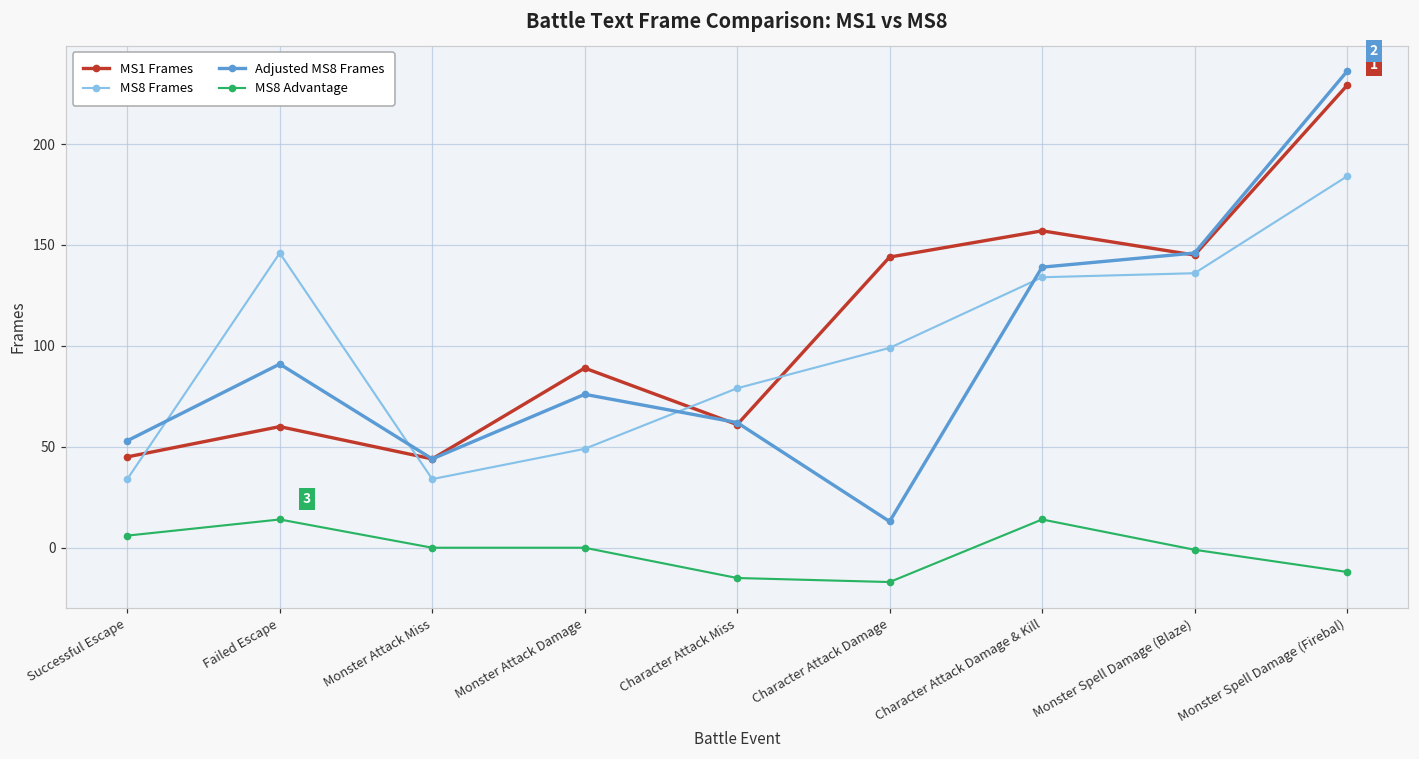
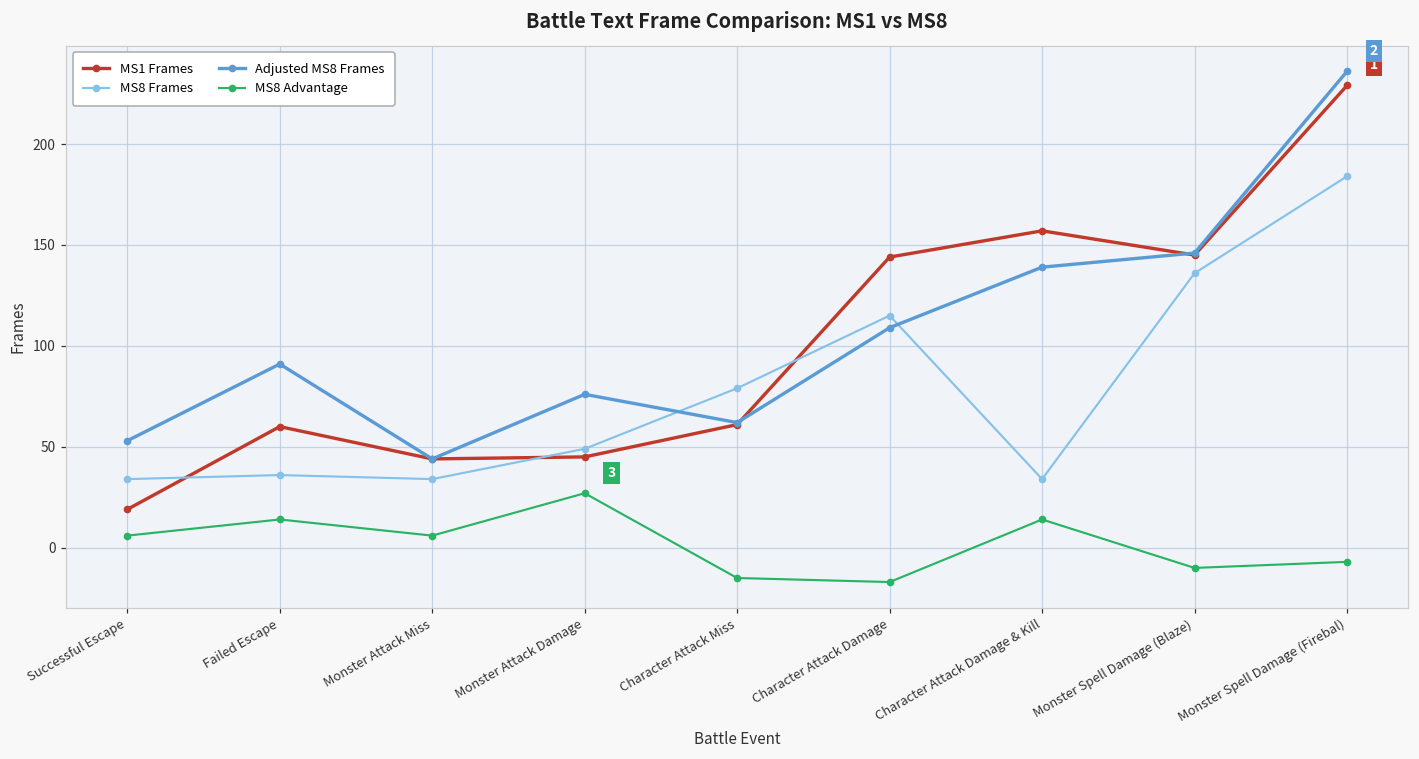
MS1 Frames, Successful Escape: 45 -> 19
MS8 Frames, Failed Escape: 146 -> 36
MS8 Advantage, Monster Attack Miss: 0 -> 6
MS1 Frames, Monster Attack Damage: 89 -> 45
MS8 Advantage, Monster Attack Damage: 0 -> 27
MS8 Frames, Character Attack Damage: 99 -> 115
Adjusted MS8 Frames, Character Attack Damage: 13 -> 109
MS8 Frames, Character Attack Damage & Kill: 134 -> 34
MS8 Advantage, Monster Spell Damage (Blaze): -1 -> -10
MS8 Advantage, Monster Spell Damage (Firebal): -12 -> -7
